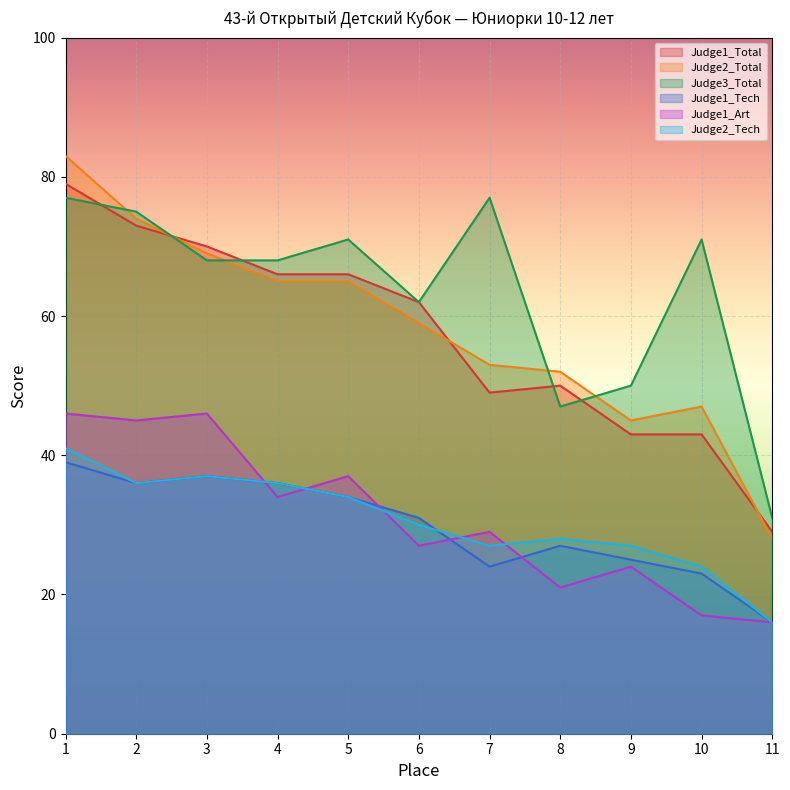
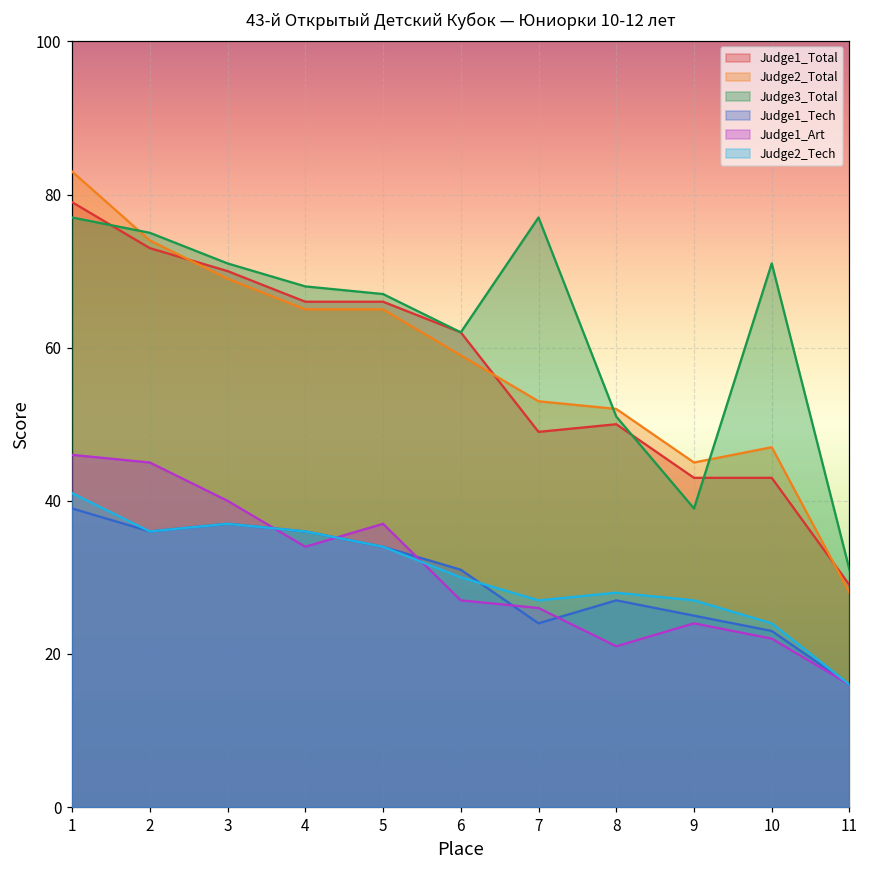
Judge3_Total, 3: 68 -> 71
Judge1_Art, 3: 46 -> 40
Judge3_Total, 5: 71 -> 67
Judge1_Art, 7: 29 -> 26
Judge3_Total, 8: 47 -> 51
Judge3_Total, 9: 50 -> 39
Judge1_Art, 10: 17 -> 22
